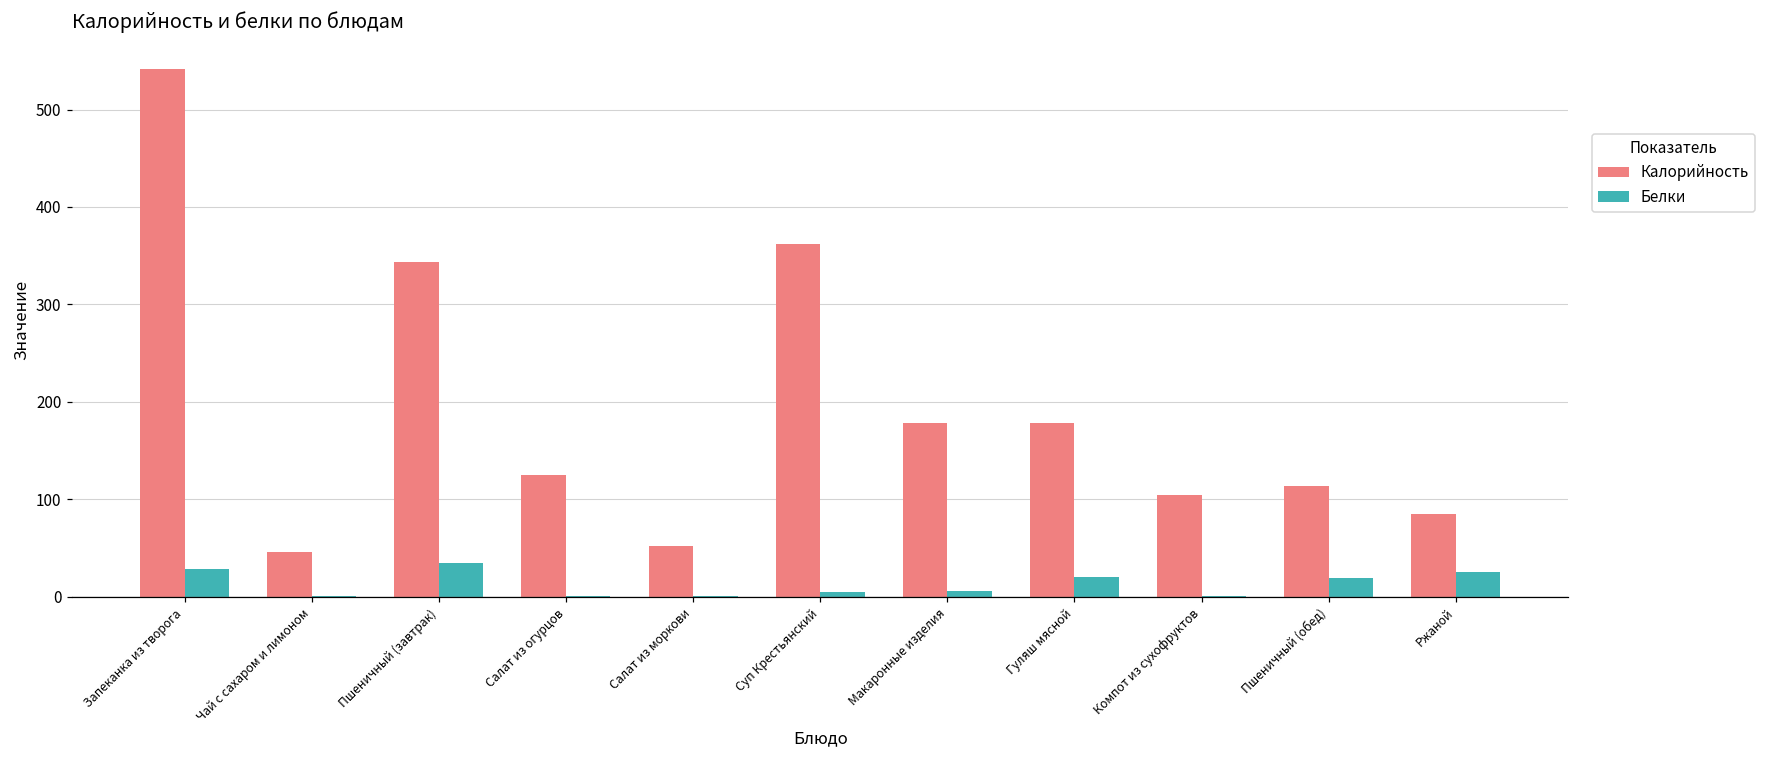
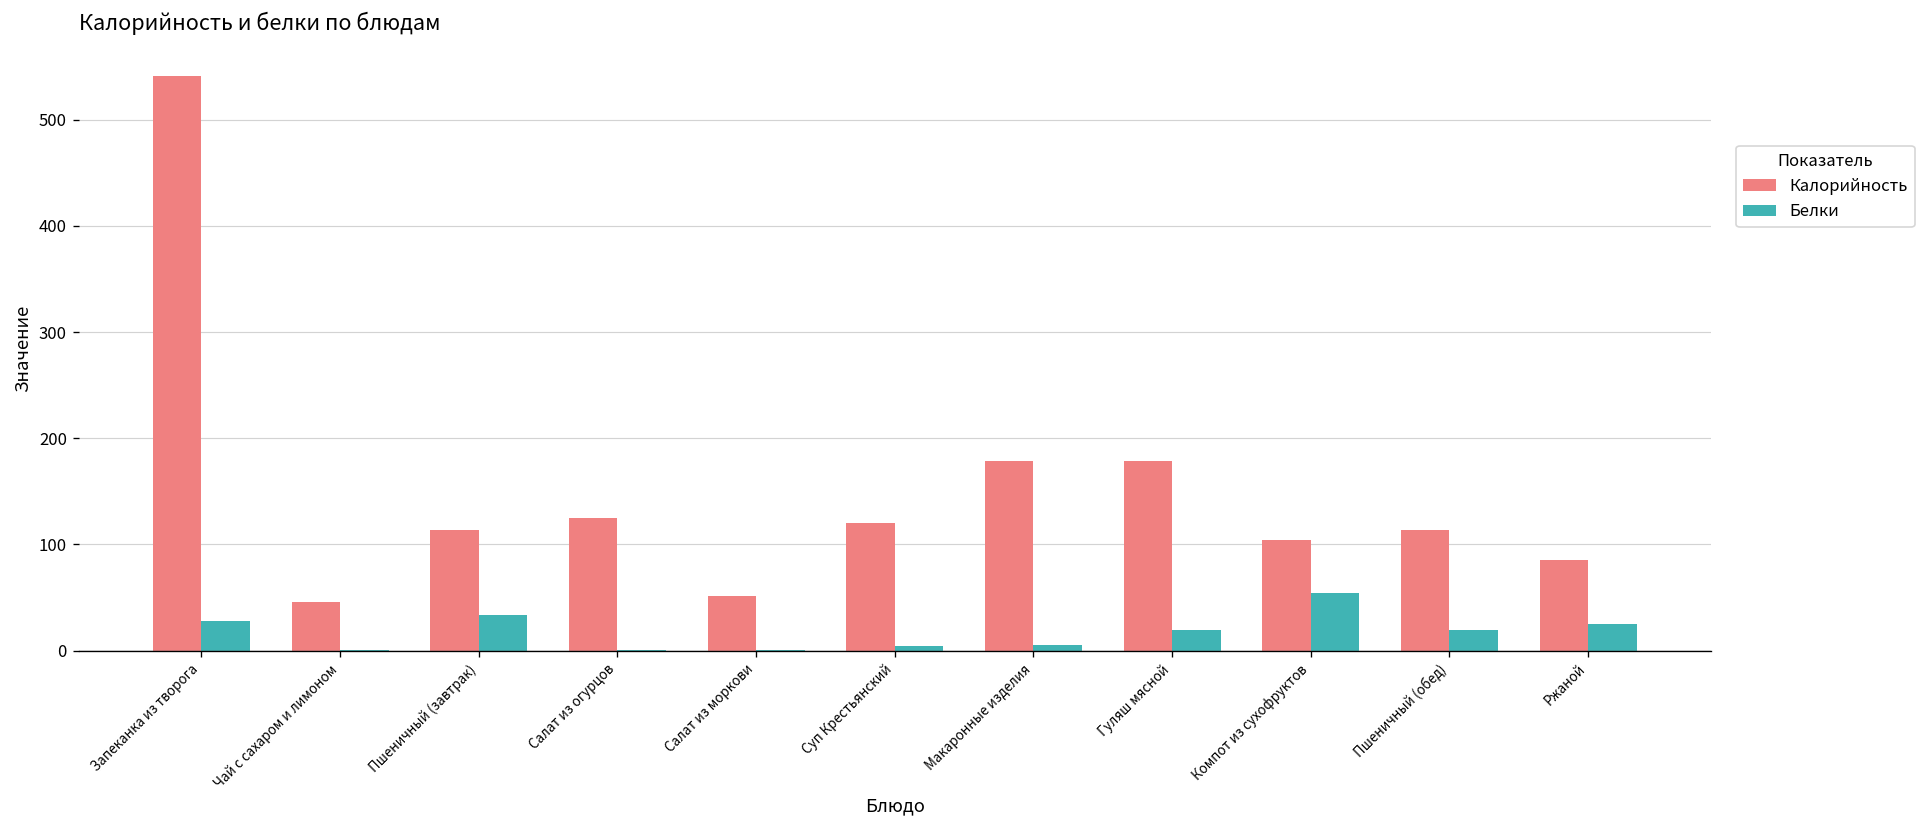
Калорийность, Пшеничный (завтрак): 340 -> 110
Калорийность, Суп Крестьянский: 360 -> 120
Белки, Компот из сухофруктов: 0 -> 50
